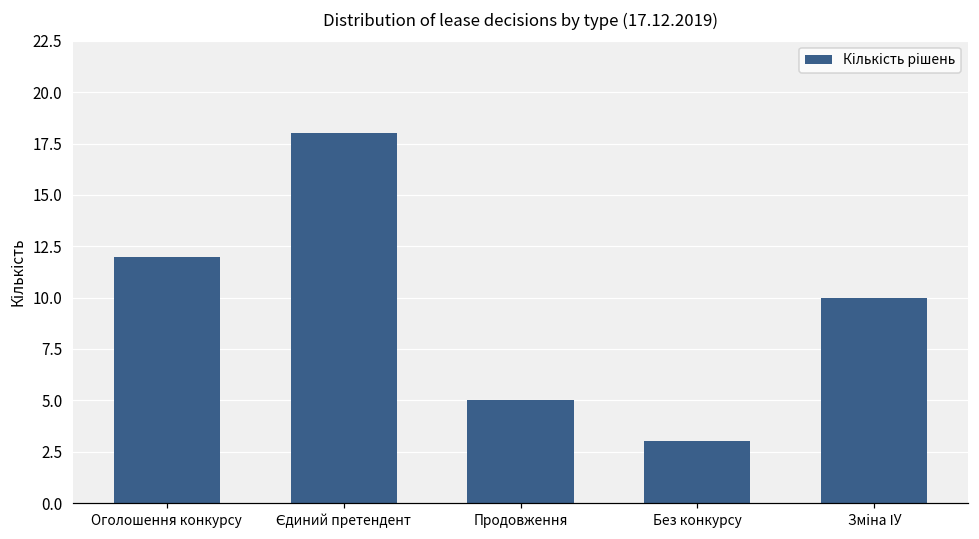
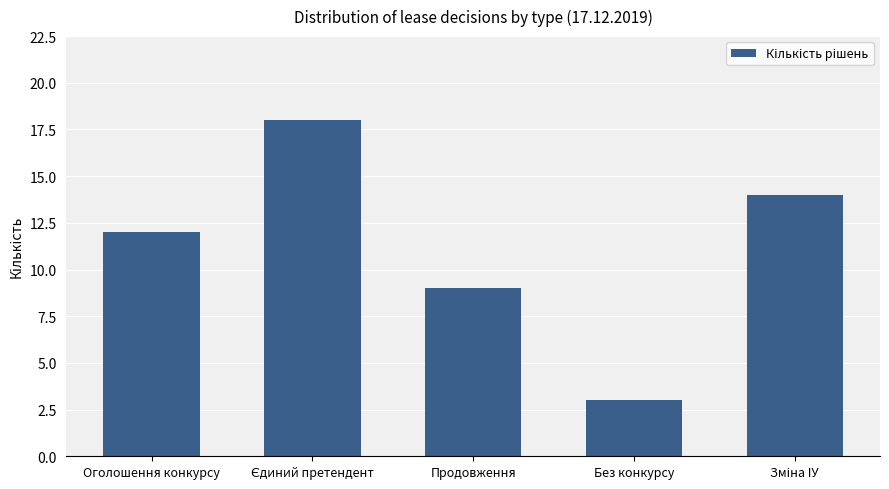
Продовження: 5 -> 9
Зміна ІУ: 10 -> 14
